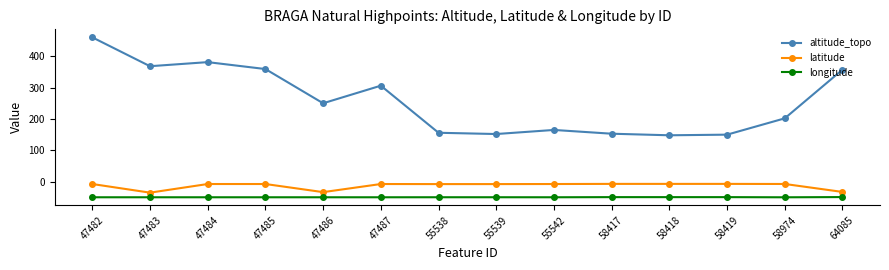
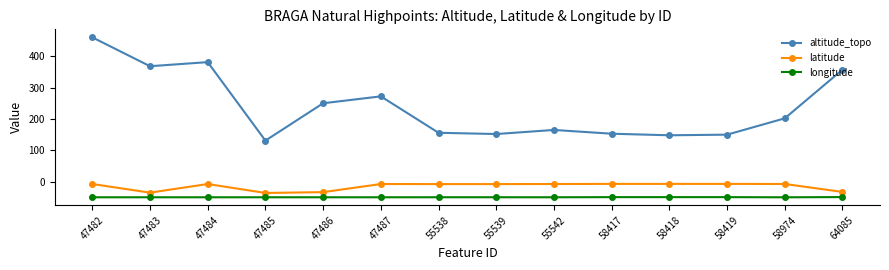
altitude_topo, 47485: 360 -> 130
latitude, 47485: -10 -> -40
altitude_topo, 47487: 310 -> 270
